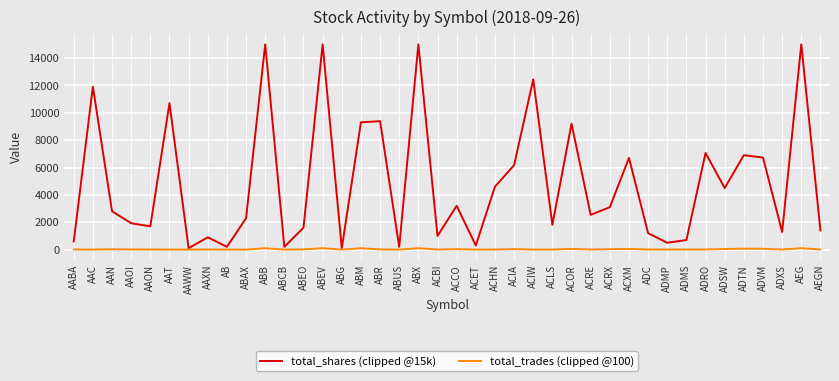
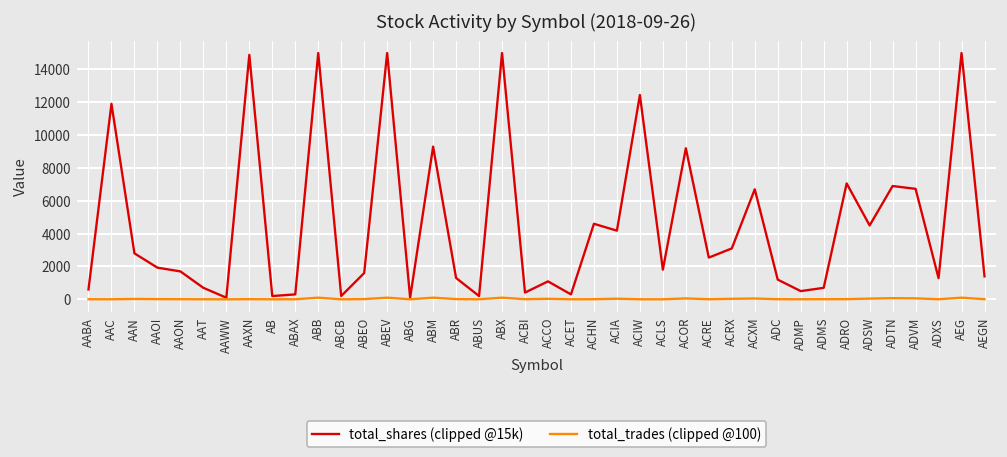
total_shares (clipped @15k), AAT: 10700 -> 700
total_shares (clipped @15k), AAXN: 900 -> 14900
total_shares (clipped @15k), ABAX: 2300 -> 300
total_shares (clipped @15k), ABR: 9400 -> 1300
total_shares (clipped @15k), ACBI: 1000 -> 400
total_shares (clipped @15k), ACCO: 3200 -> 1100
total_shares (clipped @15k), ACIA: 6200 -> 4200
